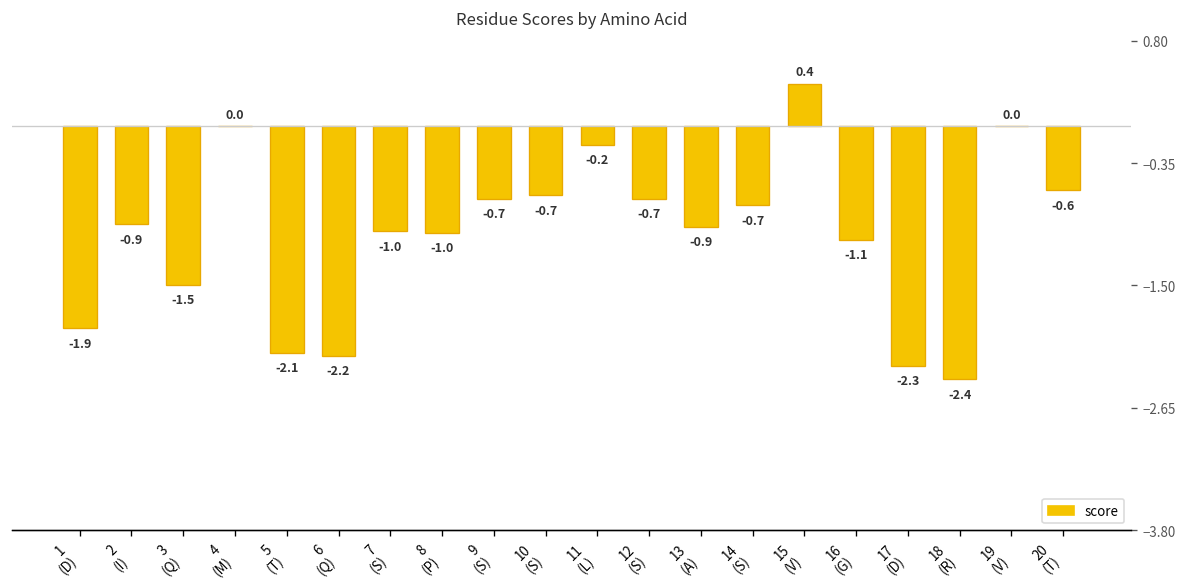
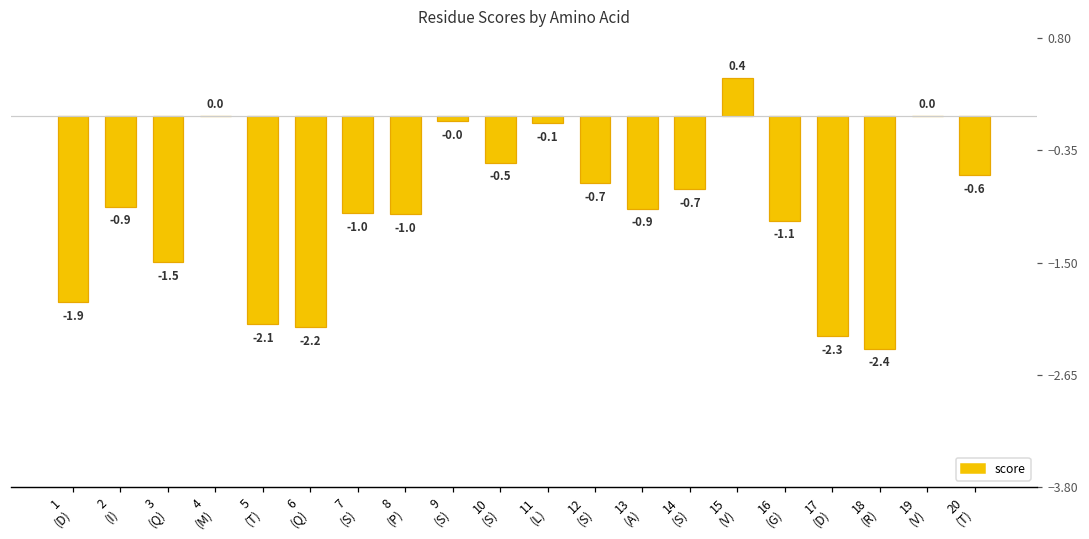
9 (S): -0.7 -> -0.0
10 (S): -0.7 -> -0.5
11 (L): -0.2 -> -0.1
